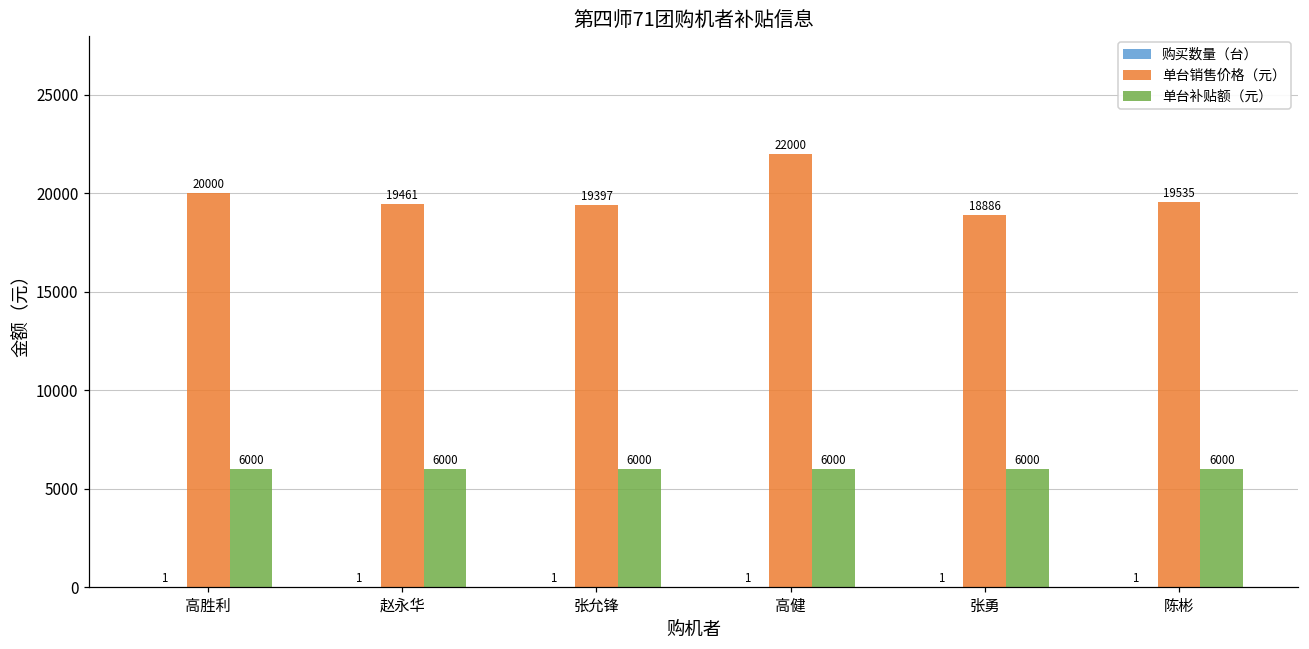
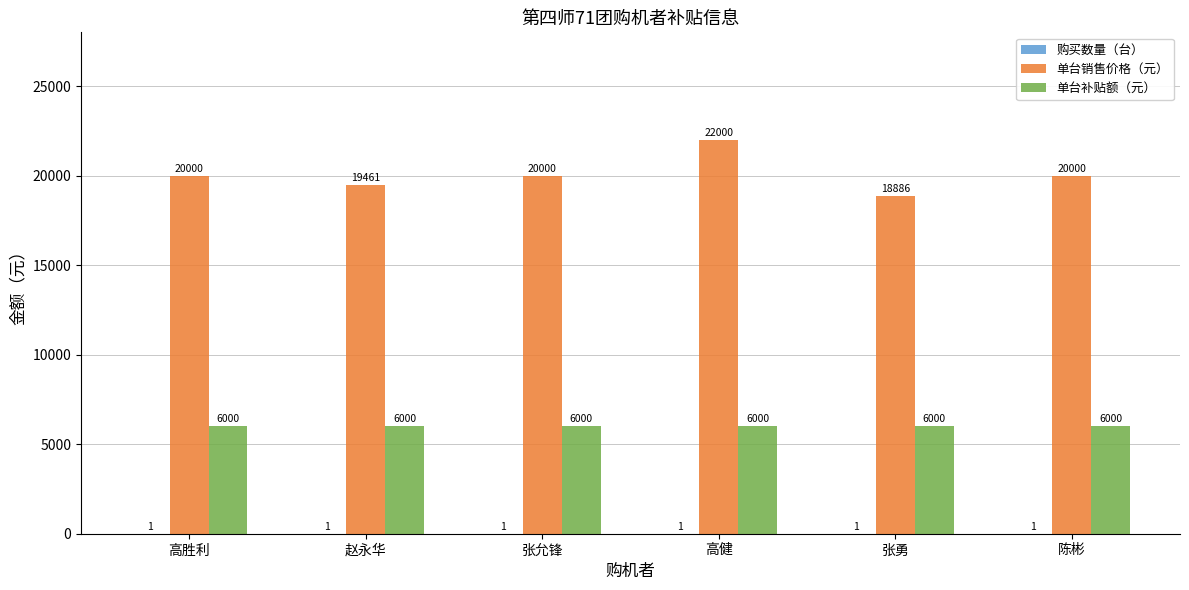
单台销售价格（元）, 张允锋: 19397 -> 20000
单台销售价格（元）, 陈彬: 19535 -> 20000
